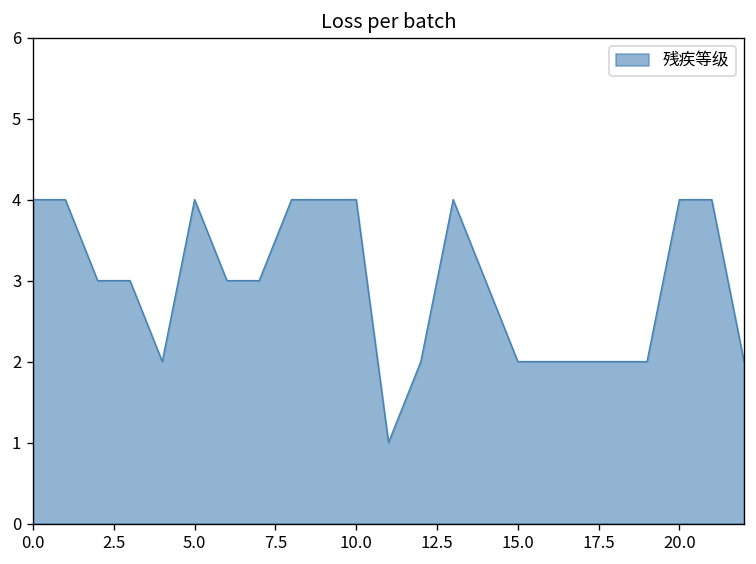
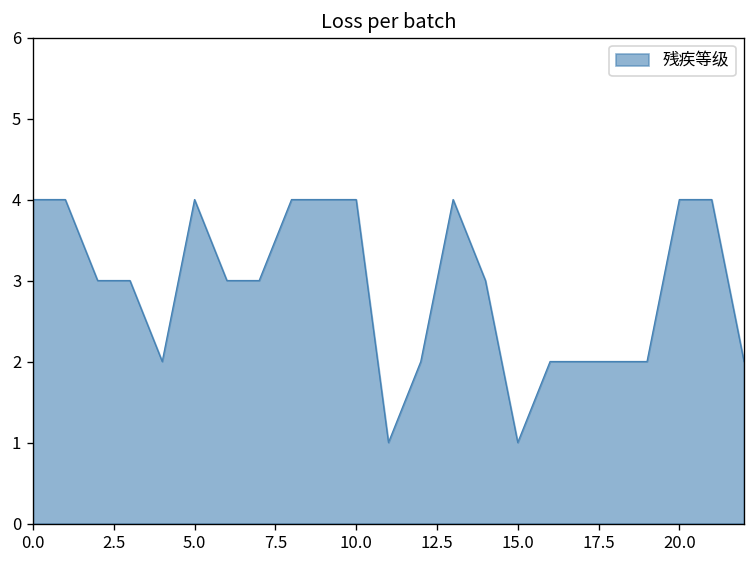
15.0: 2 -> 1
